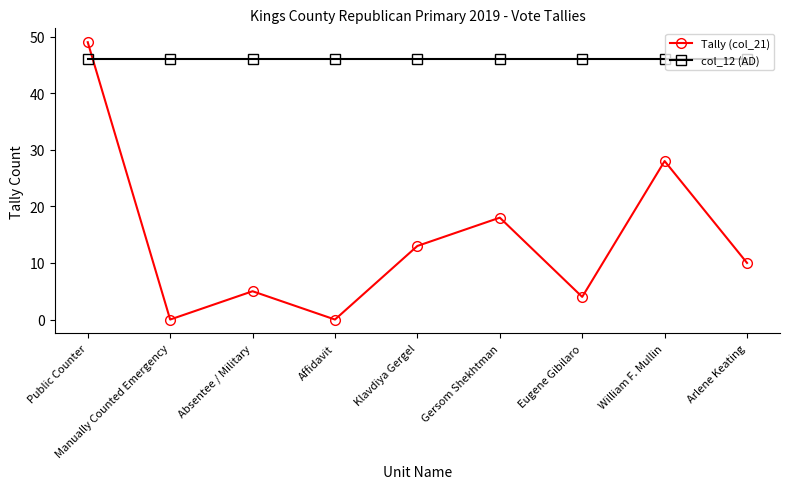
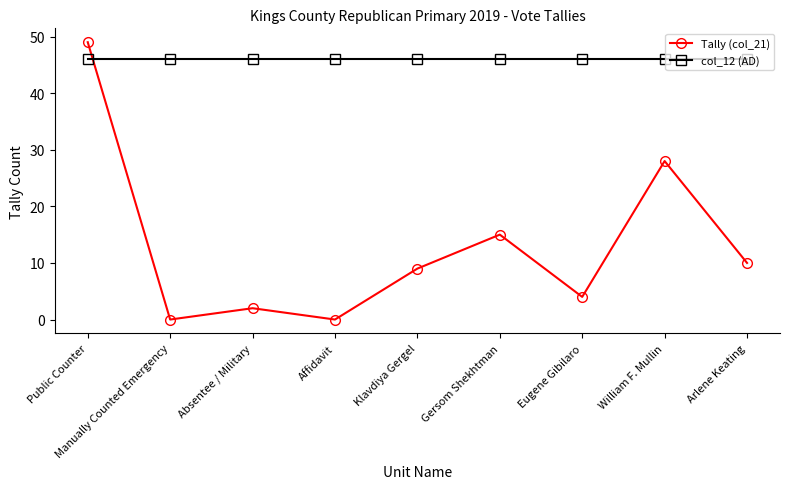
Tally (col_21), Absentee / Military: 5 -> 2
Tally (col_21), Klavdiya Gergel: 13 -> 9
Tally (col_21), Gersom Shekhtman: 18 -> 15
